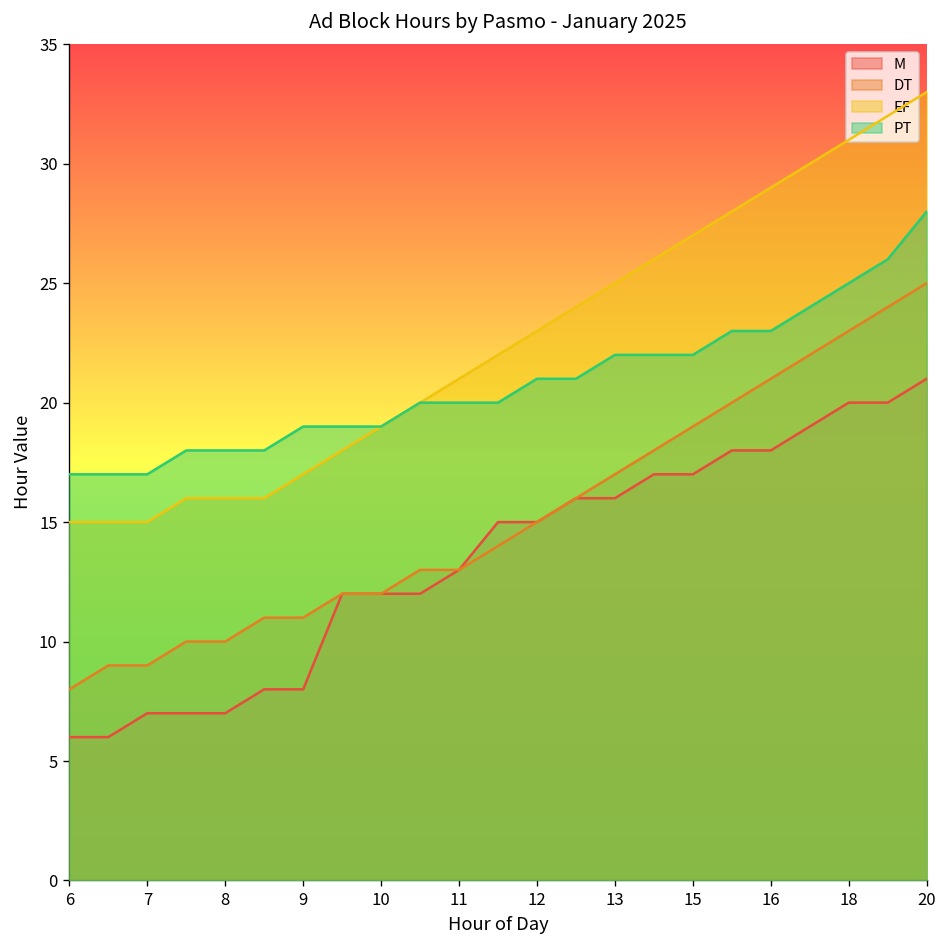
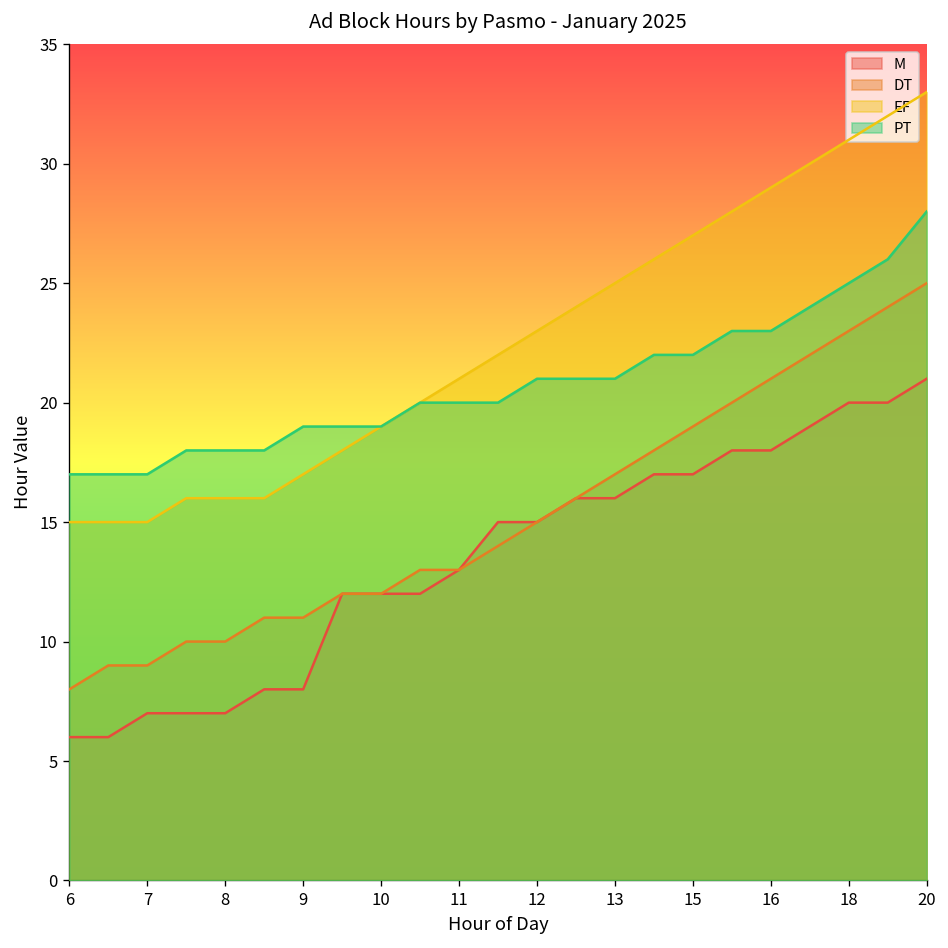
PT, 13: 22 -> 21
